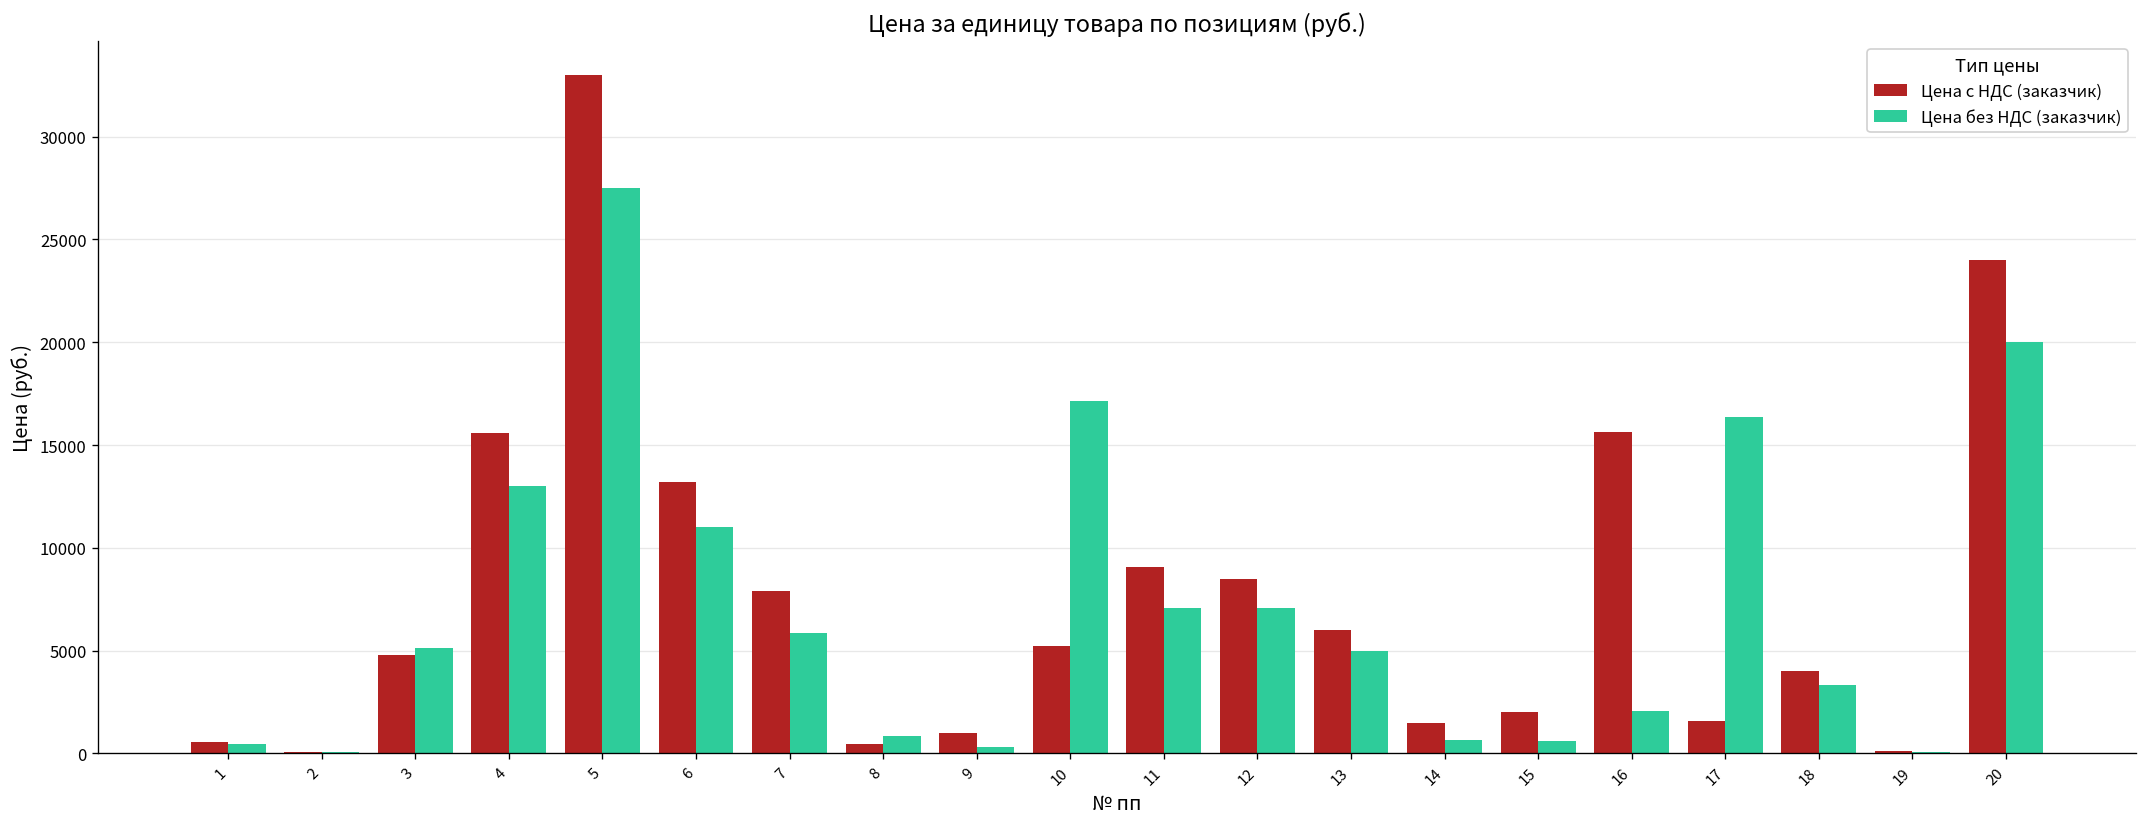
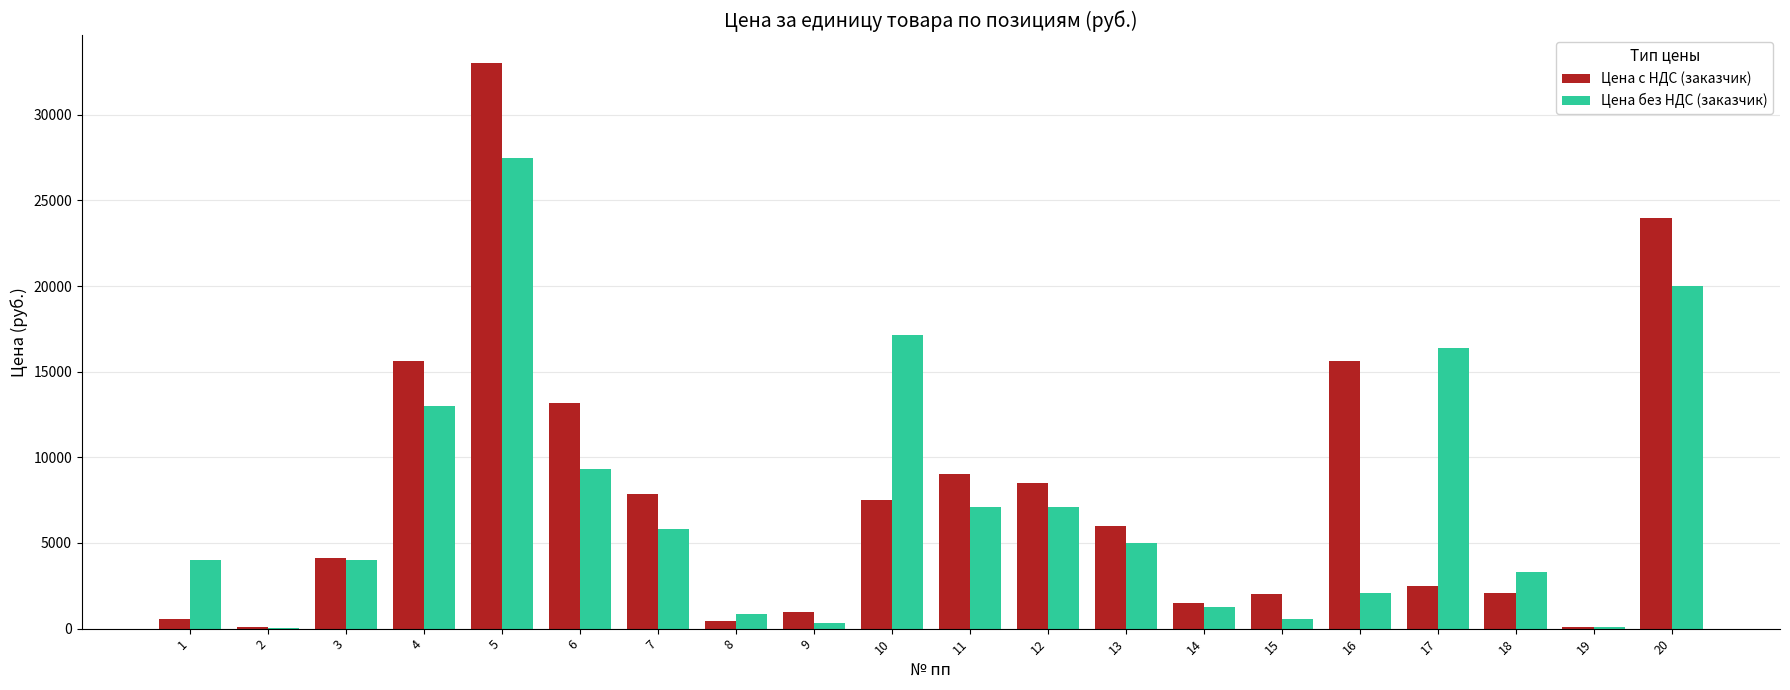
Цена без НДС (заказчик), 1: 500 -> 4000
Цена с НДС (заказчик), 3: 4800 -> 4100
Цена без НДС (заказчик), 3: 5100 -> 4000
Цена без НДС (заказчик), 6: 11000 -> 9300
Цена с НДС (заказчик), 10: 5200 -> 7500
Цена без НДС (заказчик), 14: 700 -> 1300
Цена с НДС (заказчик), 17: 1600 -> 2500
Цена с НДС (заказчик), 18: 4000 -> 2100
